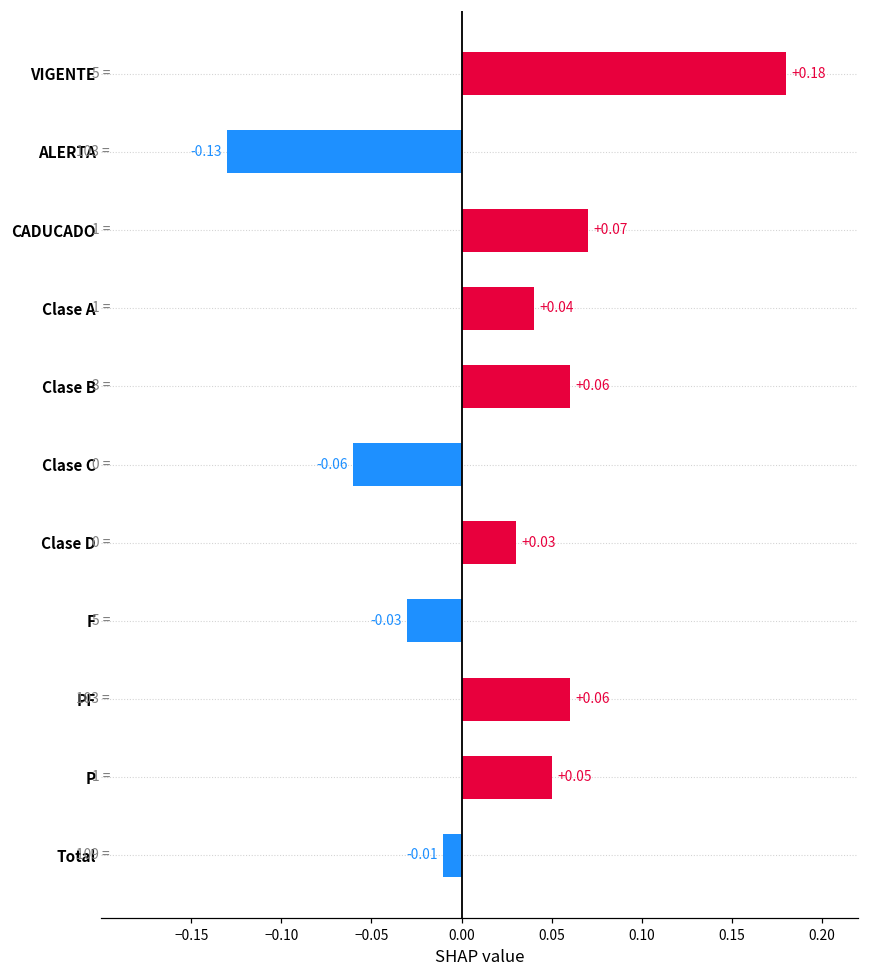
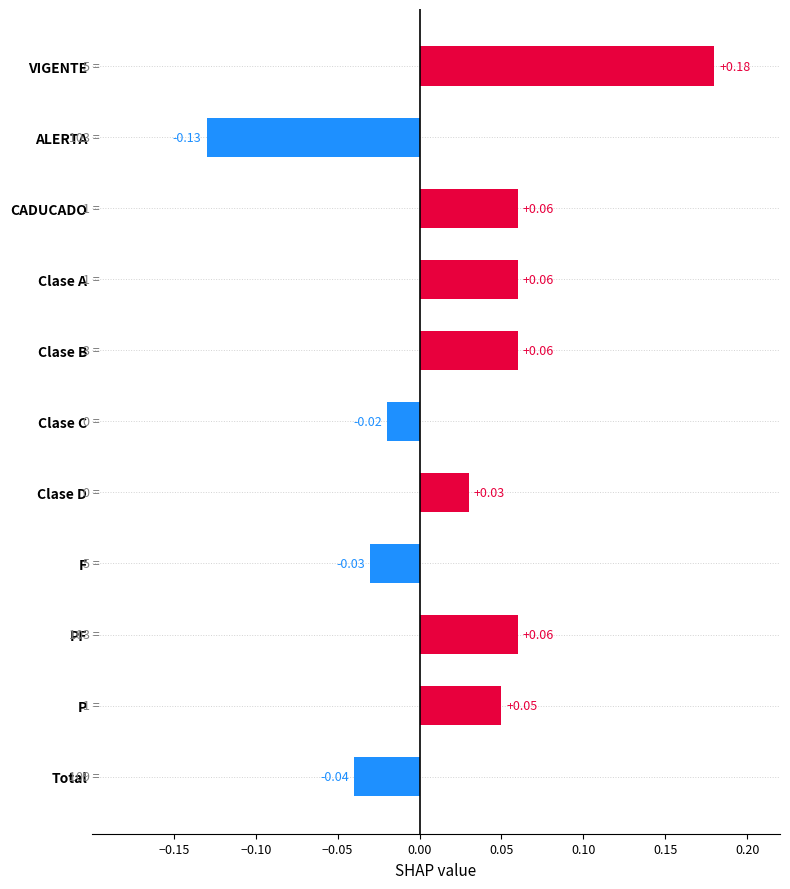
CADUCADO: +0.07 -> +0.06
Clase A: +0.04 -> +0.06
Clase C: -0.06 -> -0.02
Total: -0.01 -> -0.04
